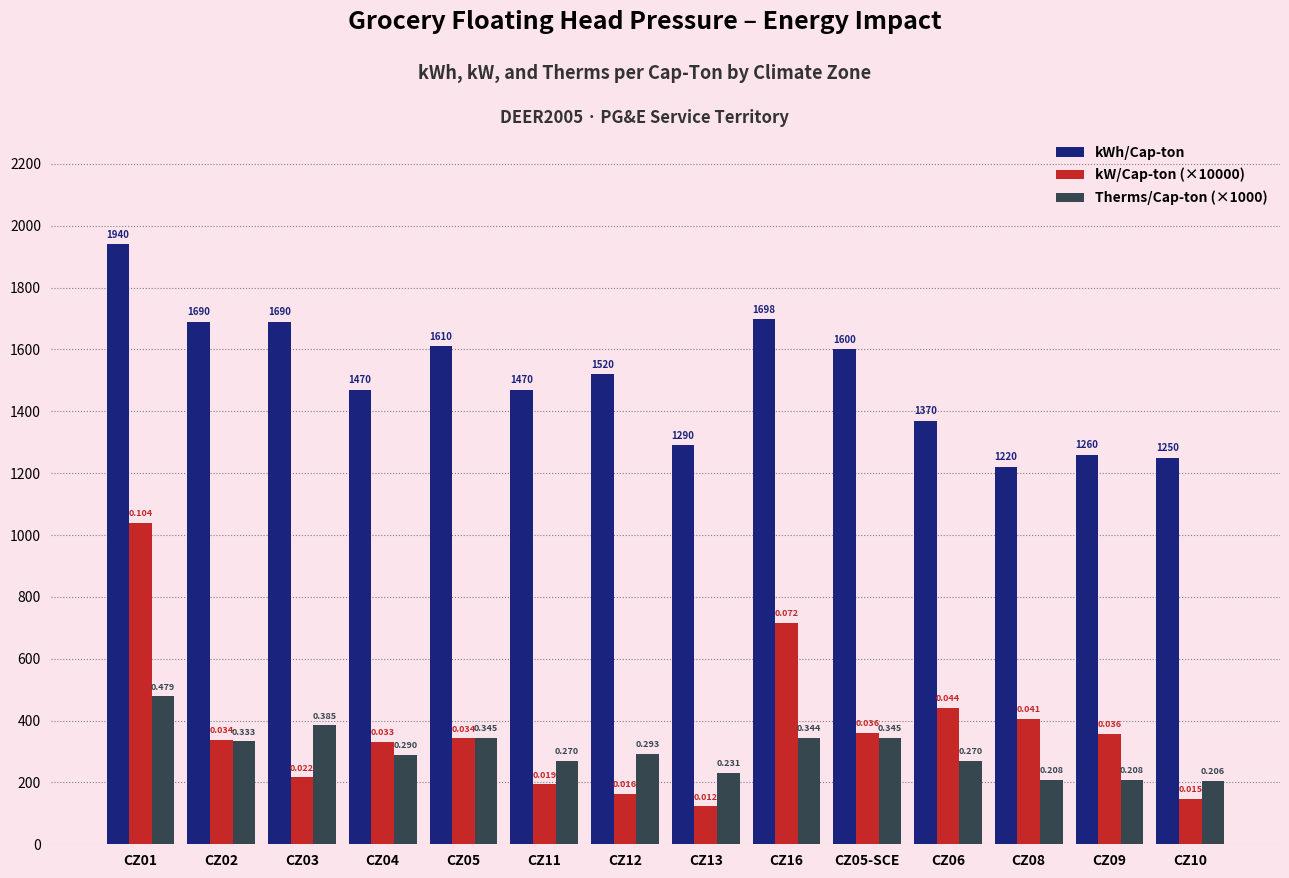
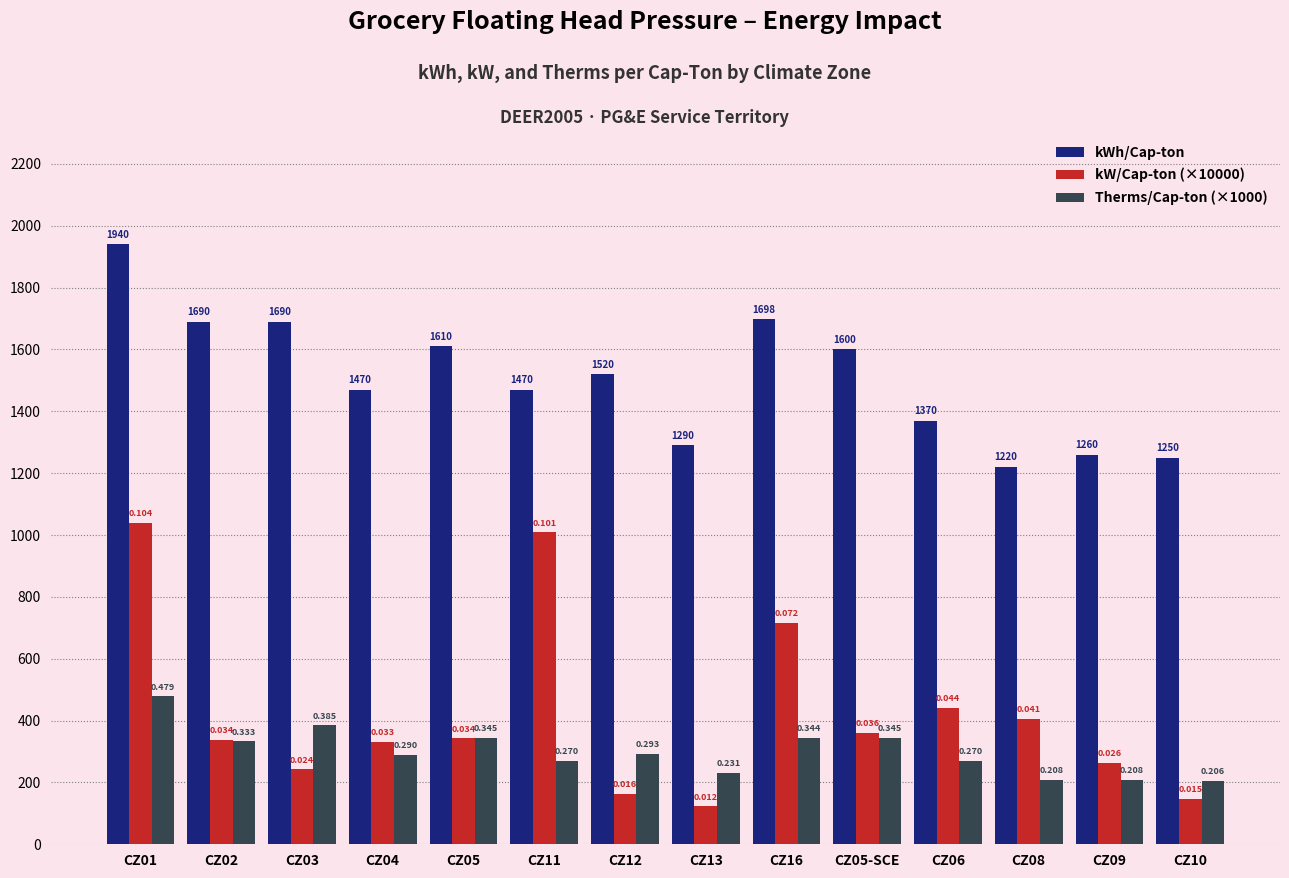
kW/Cap-ton (×10000), CZ03: 0.022 -> 0.024
kW/Cap-ton (×10000), CZ11: 0.019 -> 0.101
kW/Cap-ton (×10000), CZ09: 0.036 -> 0.026
